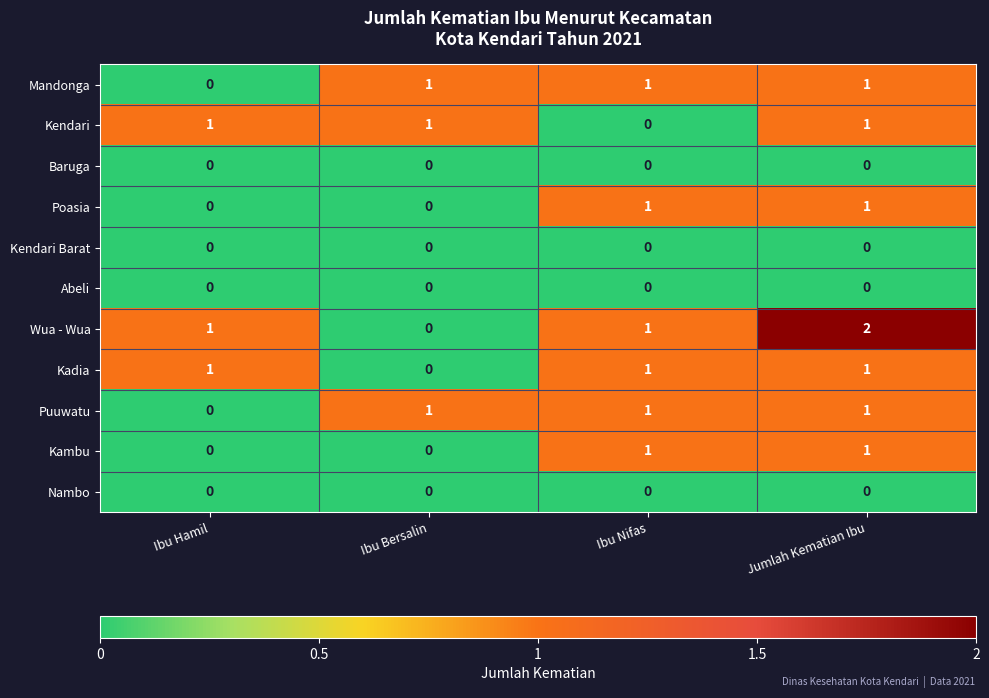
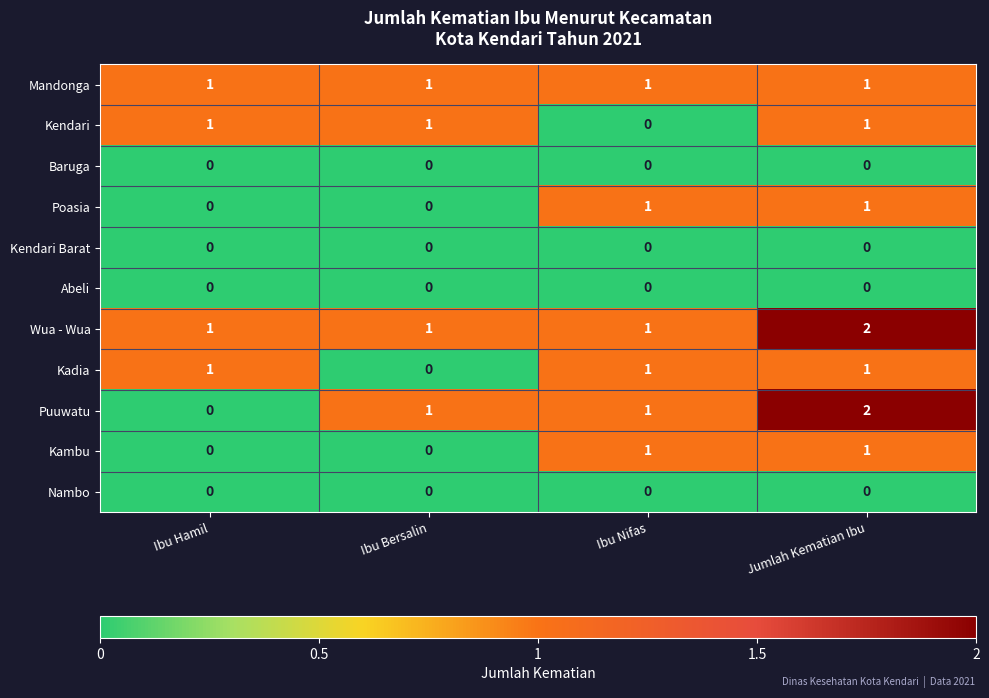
Mandonga, Ibu Hamil: 0 -> 1
Wua - Wua, Ibu Bersalin: 0 -> 1
Puuwatu, Jumlah Kematian Ibu: 1 -> 2
